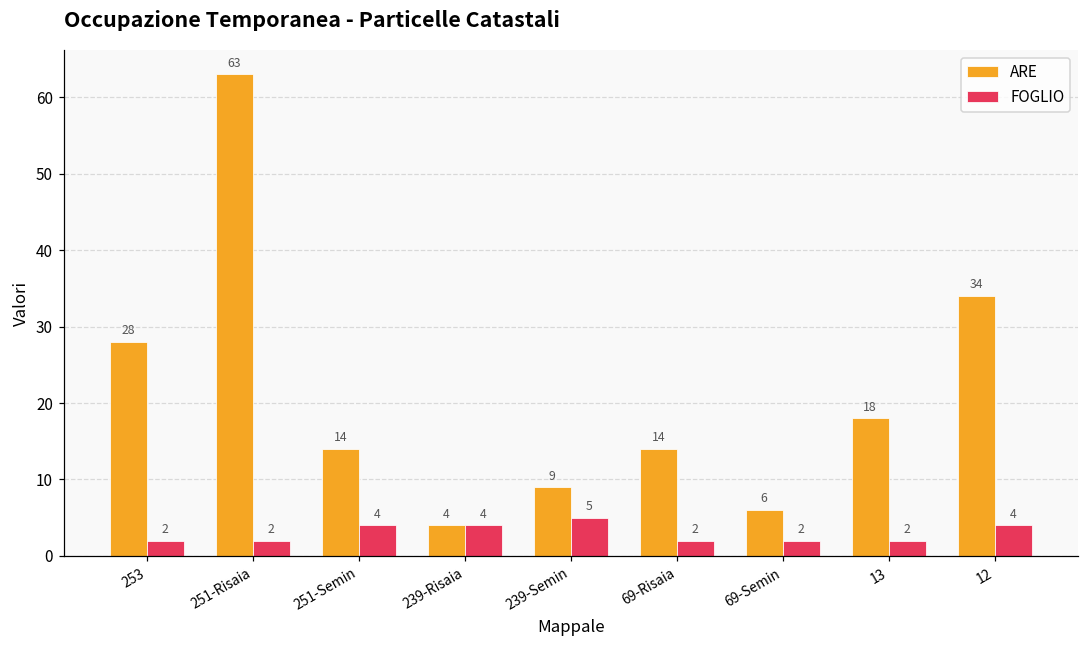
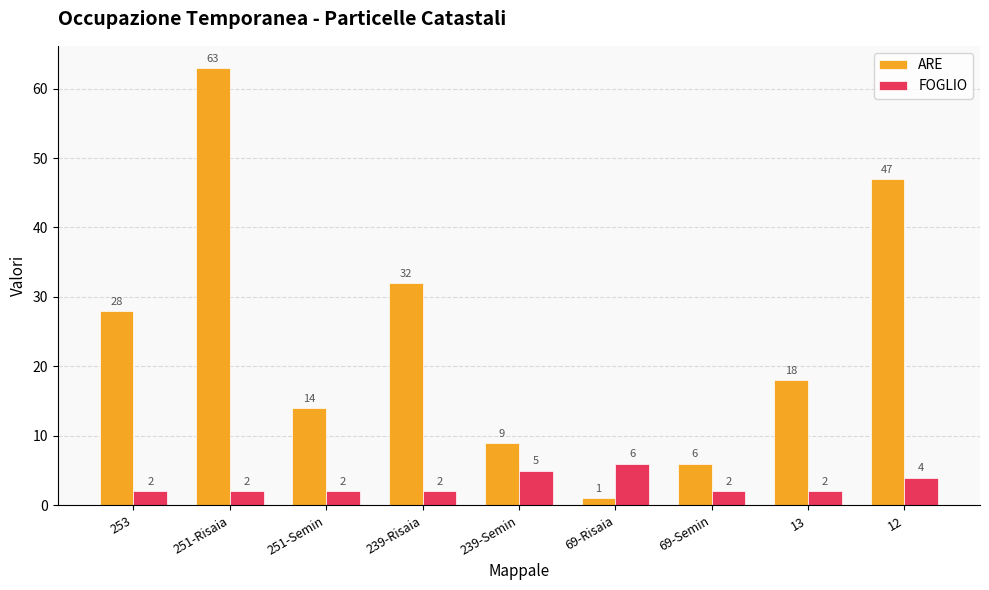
FOGLIO, 251-Semin: 4 -> 2
ARE, 239-Risaia: 4 -> 32
FOGLIO, 239-Risaia: 4 -> 2
ARE, 69-Risaia: 14 -> 1
FOGLIO, 69-Risaia: 2 -> 6
ARE, 12: 34 -> 47
